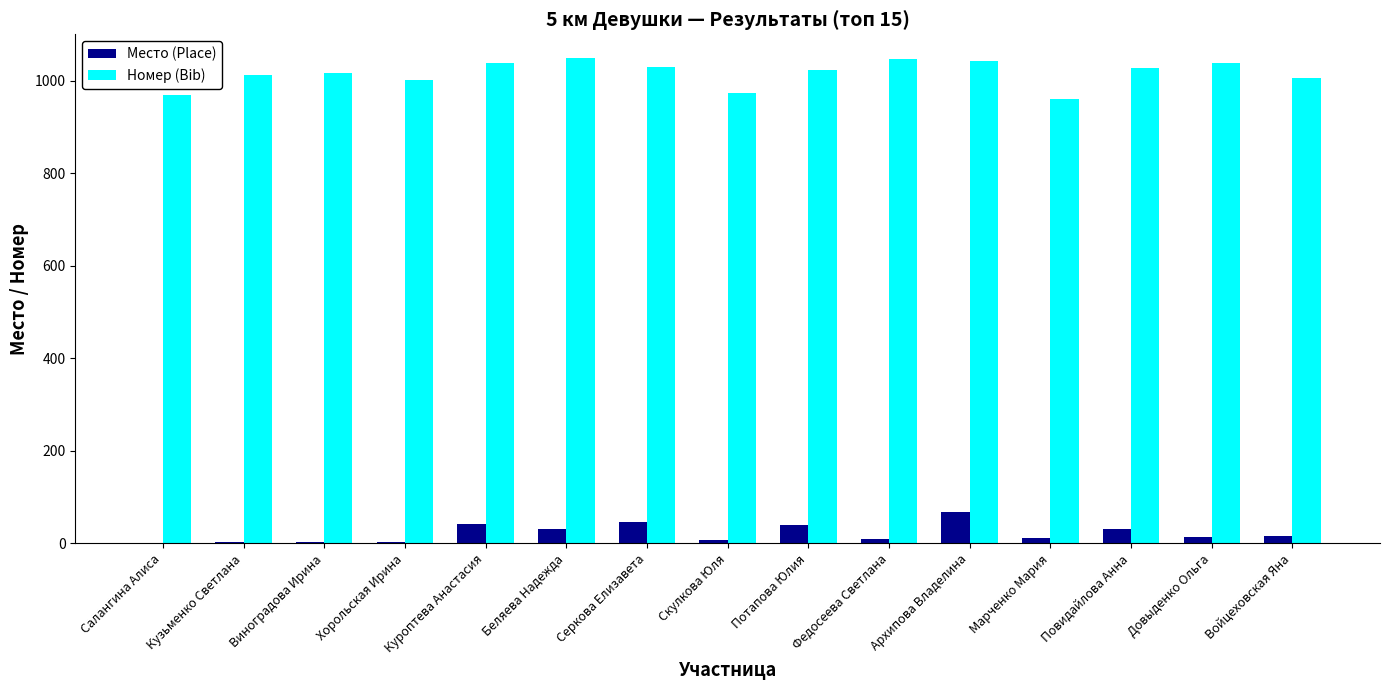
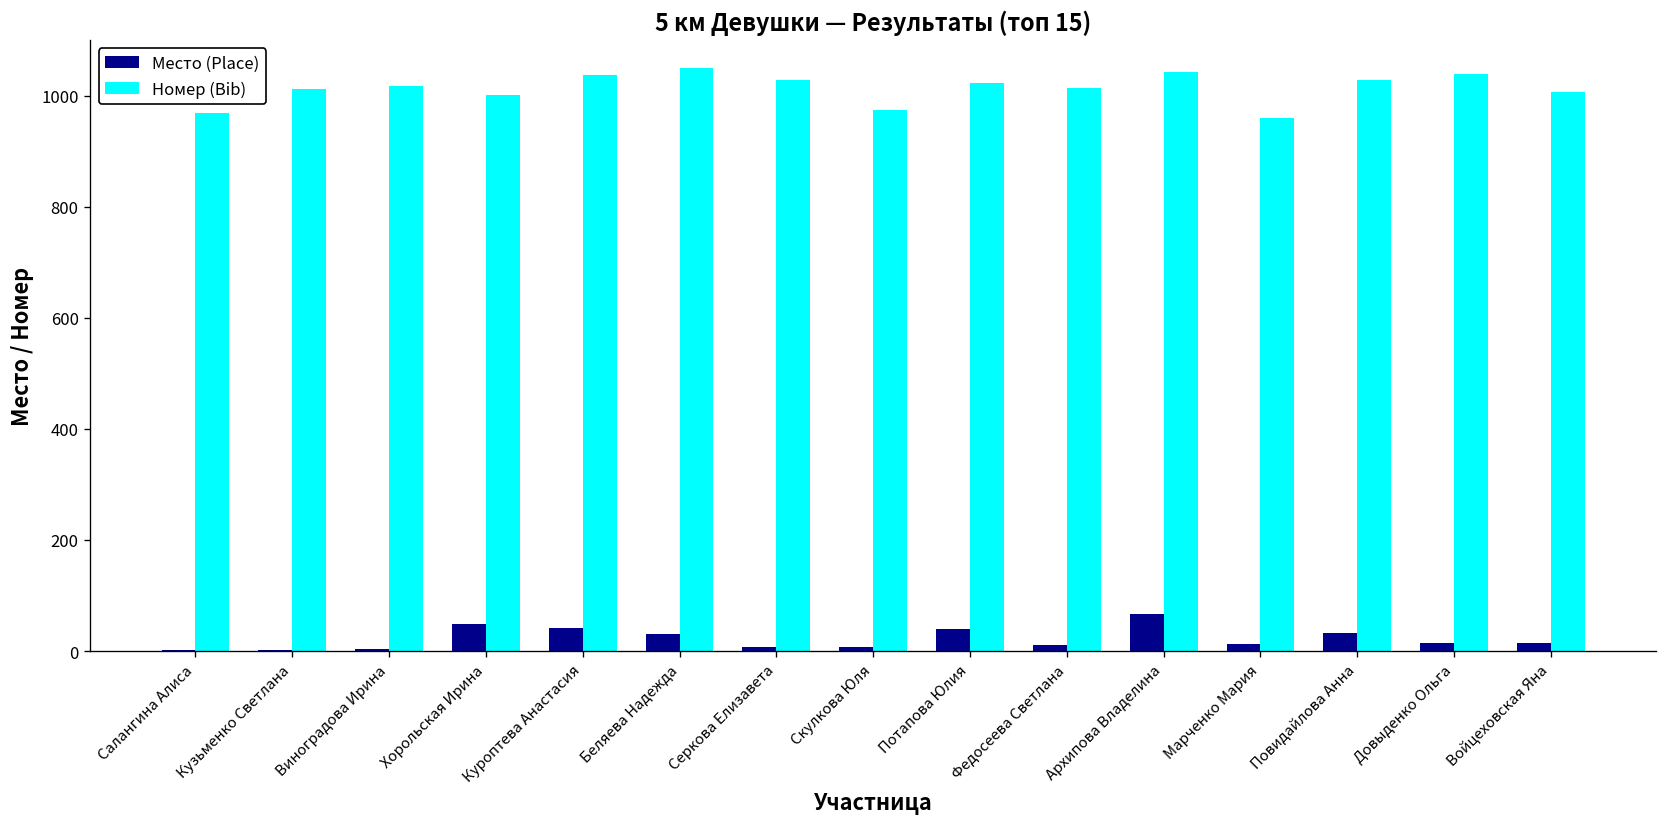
Место (Place), Хорольская Ирина: 0 -> 50
Место (Place), Серкова Елизавета: 50 -> 10
Номер (Bib), Федосеева Светлана: 1050 -> 1010
